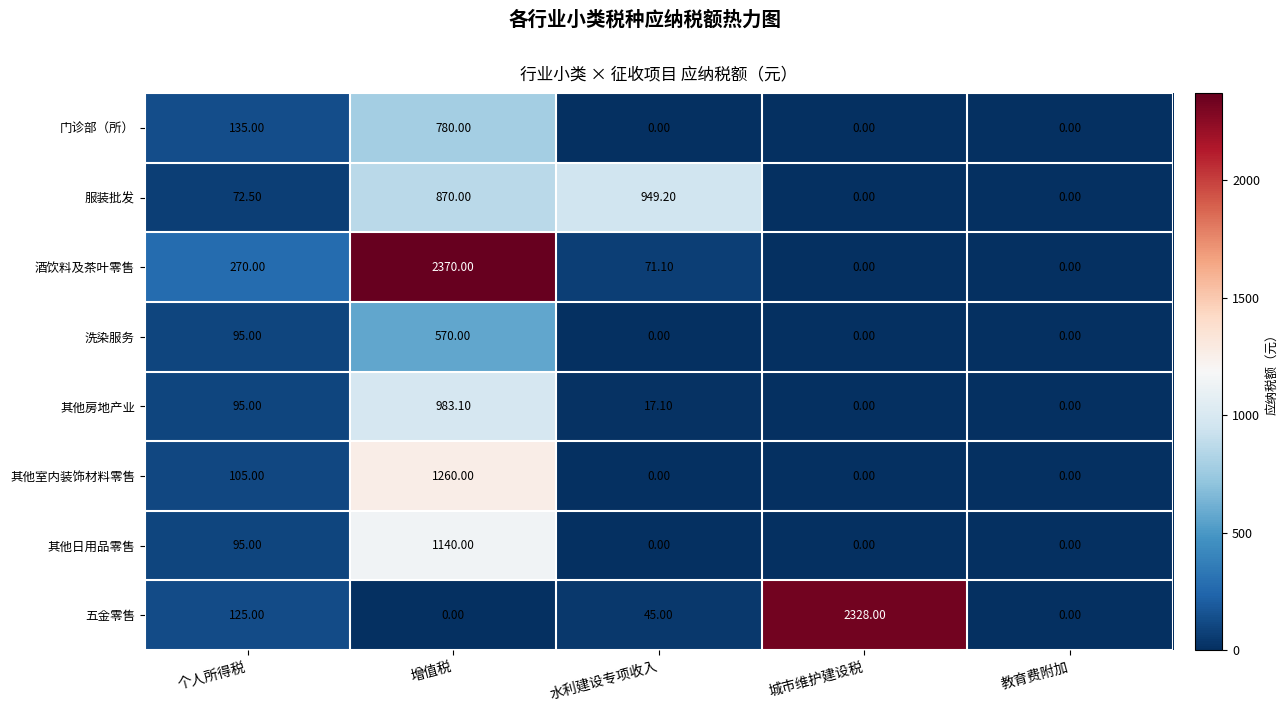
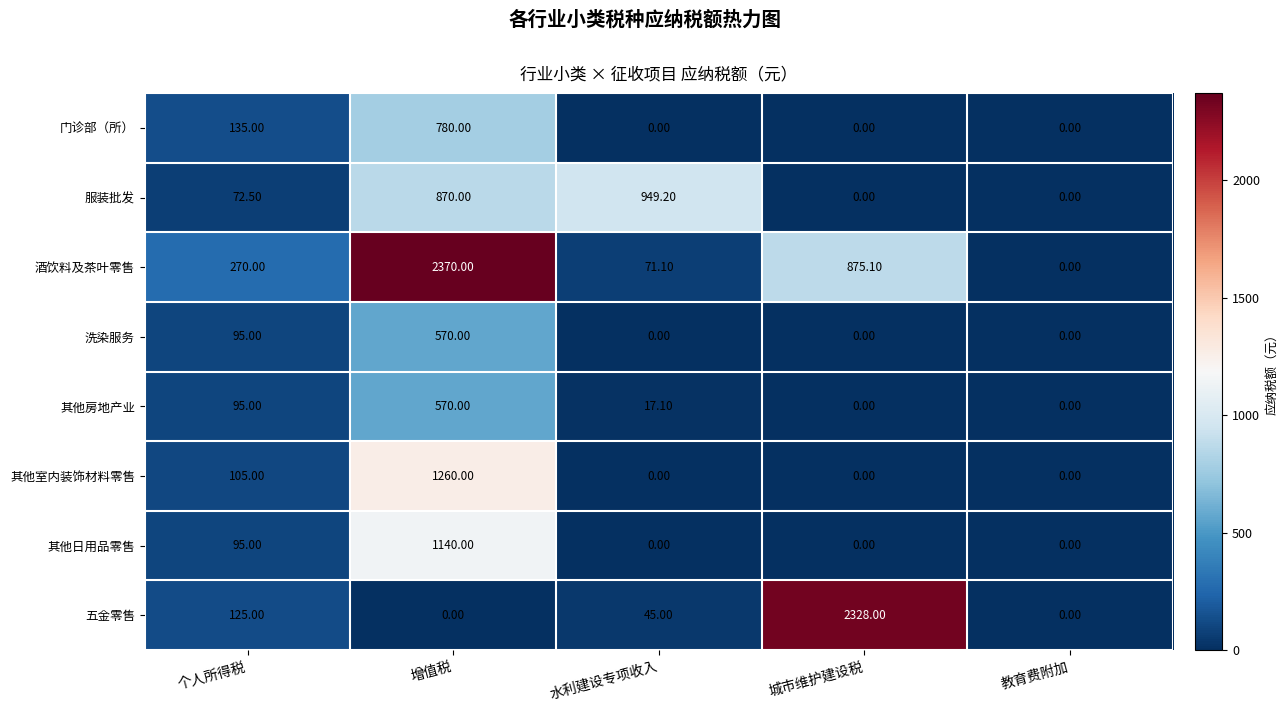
酒饮料及茶叶零售, 城市维护建设税: 0.00 -> 875.10
其他房地产业, 增值税: 983.10 -> 570.00
